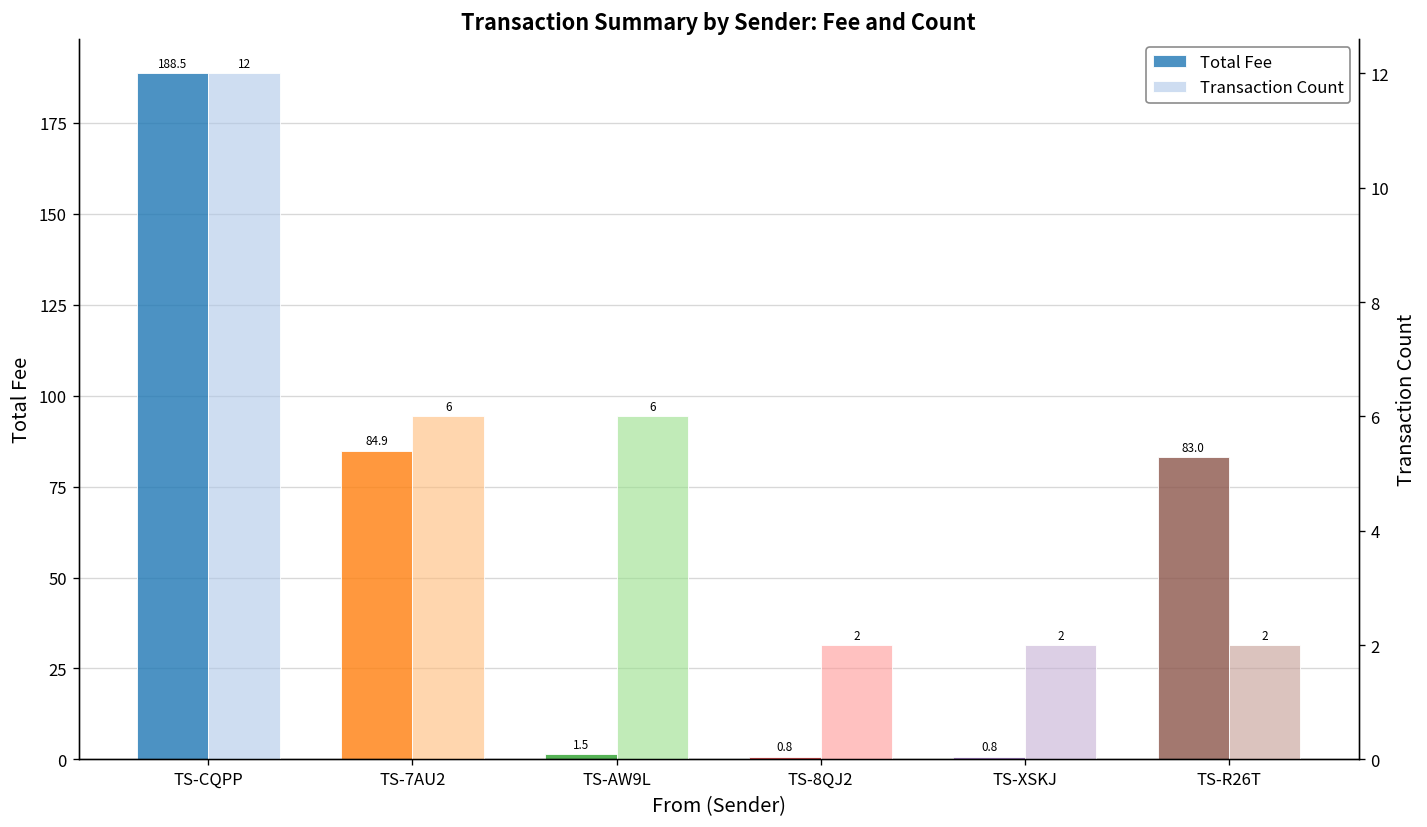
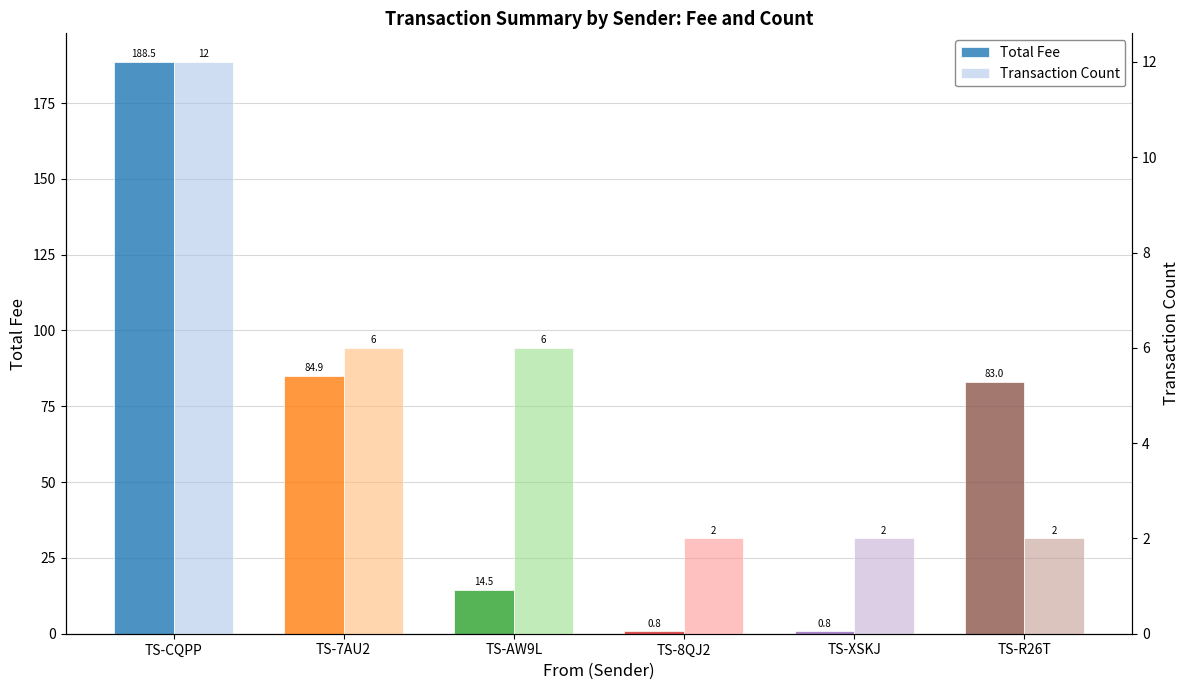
Total Fee, TS-AW9L: 1.5 -> 14.5
